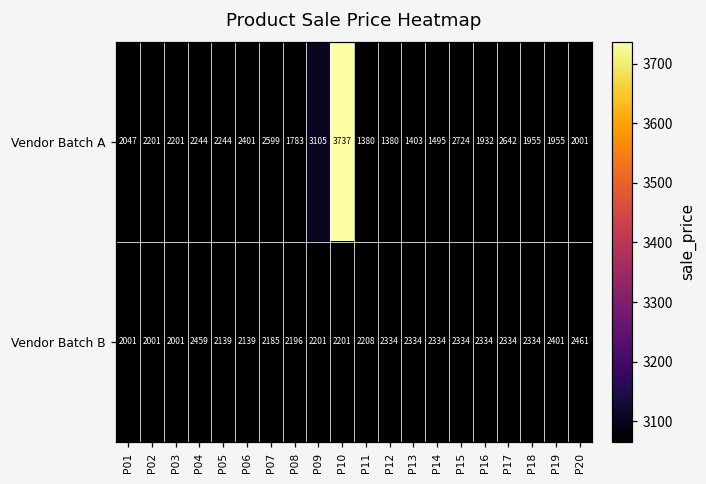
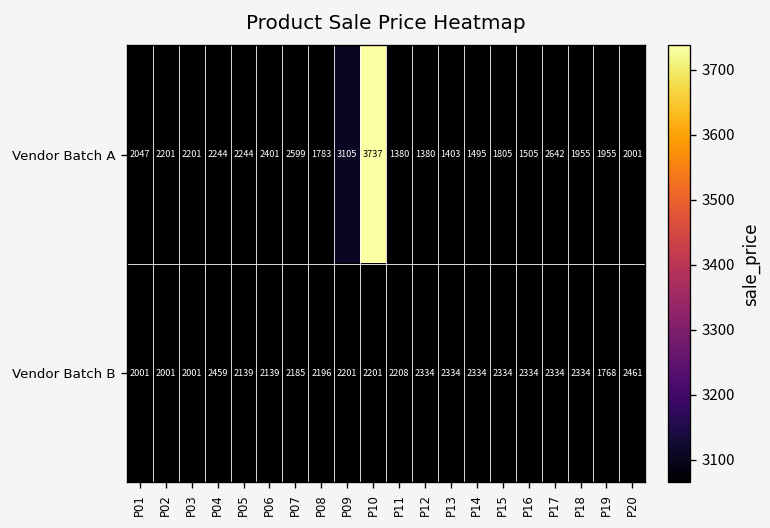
Vendor Batch A, P15: 2724 -> 1805
Vendor Batch A, P16: 1932 -> 1505
Vendor Batch B, P19: 2401 -> 1768
